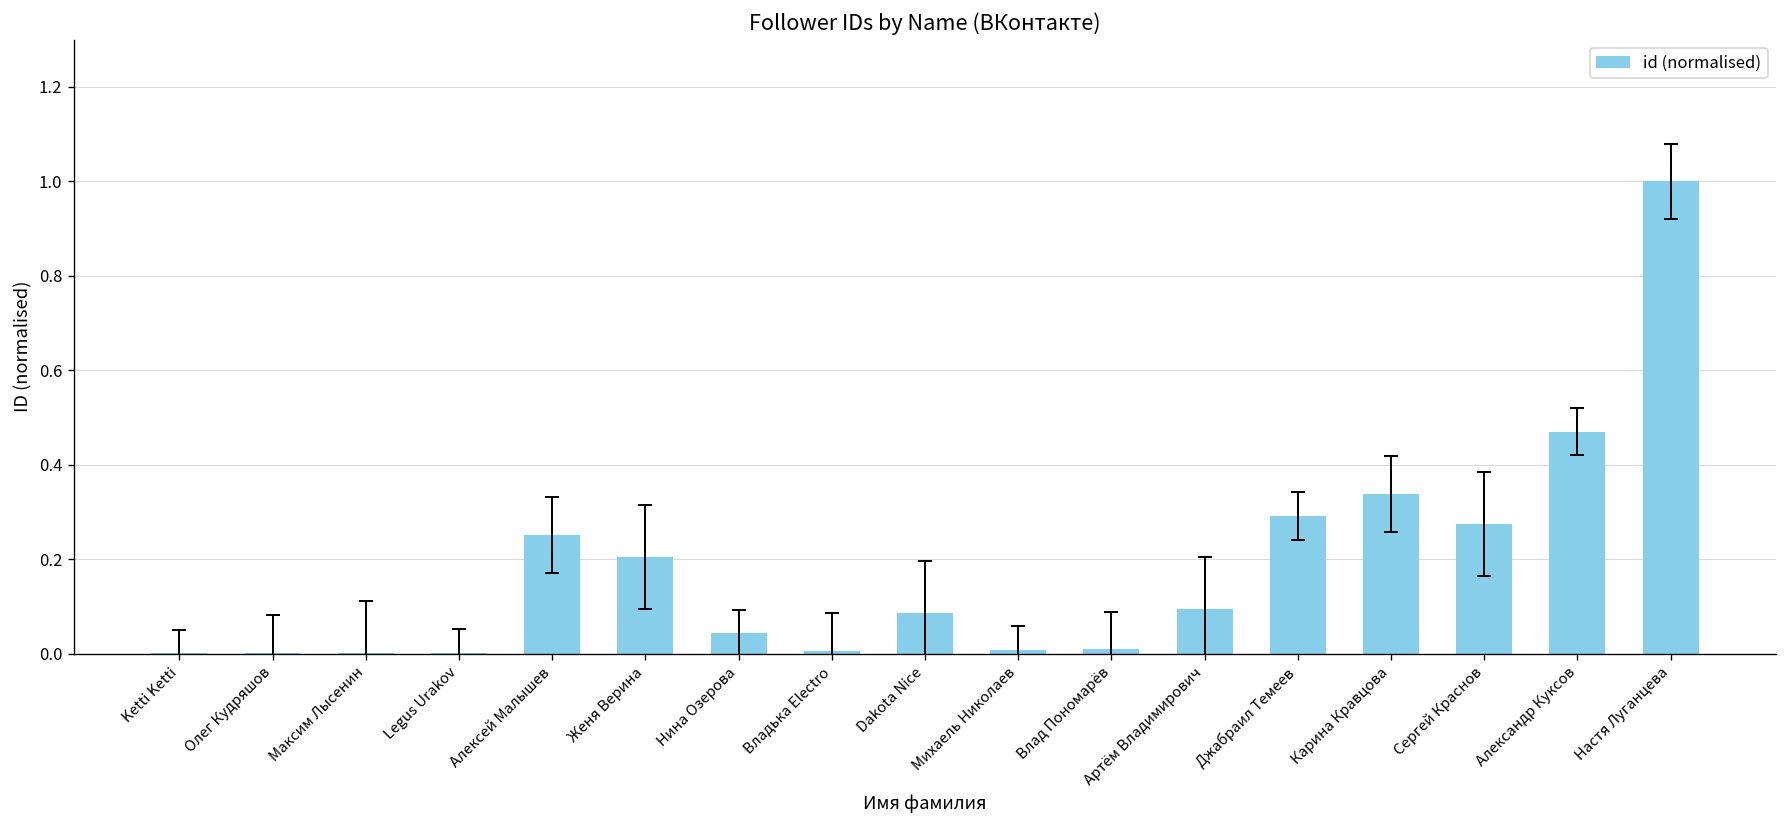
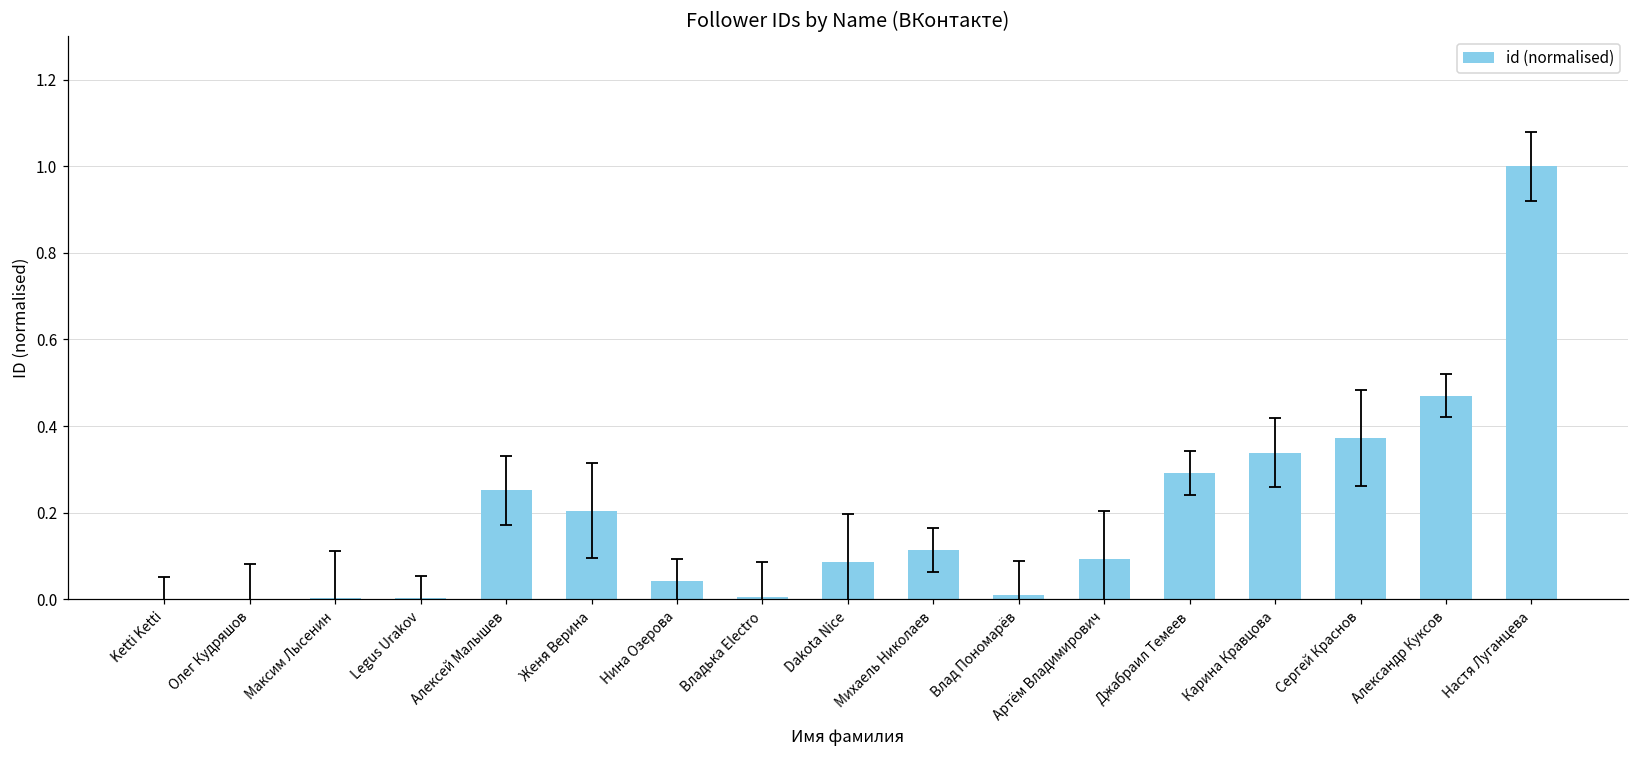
id (normalised), Михаель Николаев: 0.01 -> 0.11
id (normalised), Сергей Краснов: 0.27 -> 0.37
